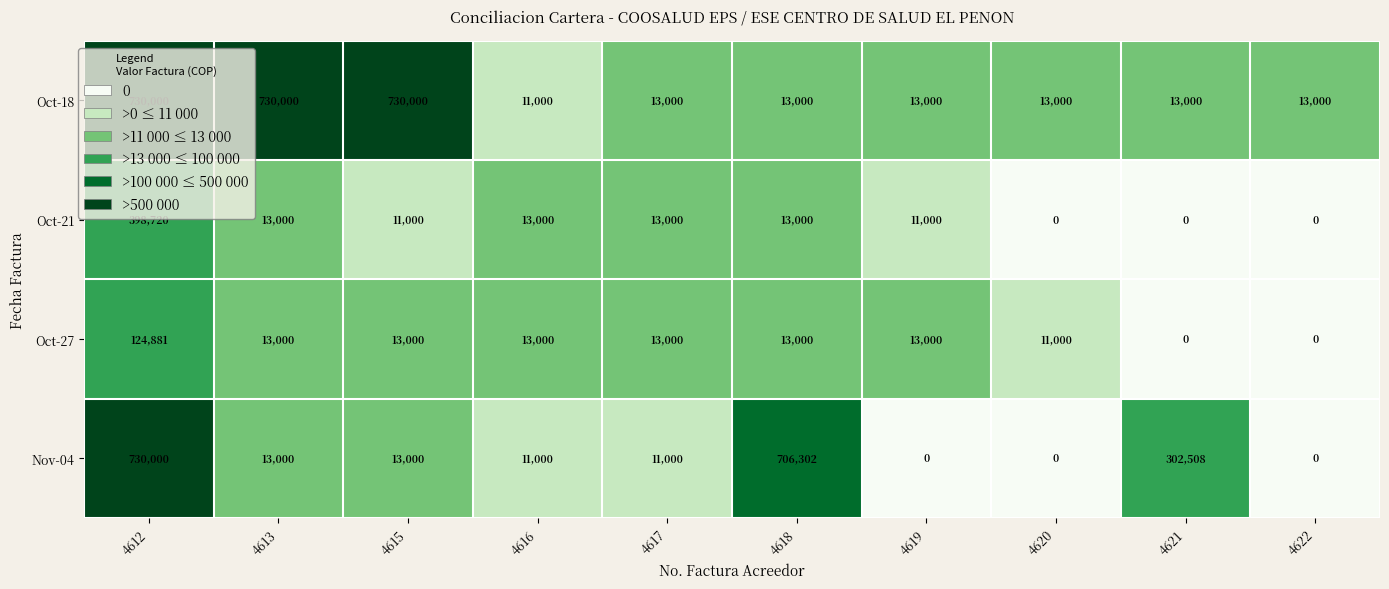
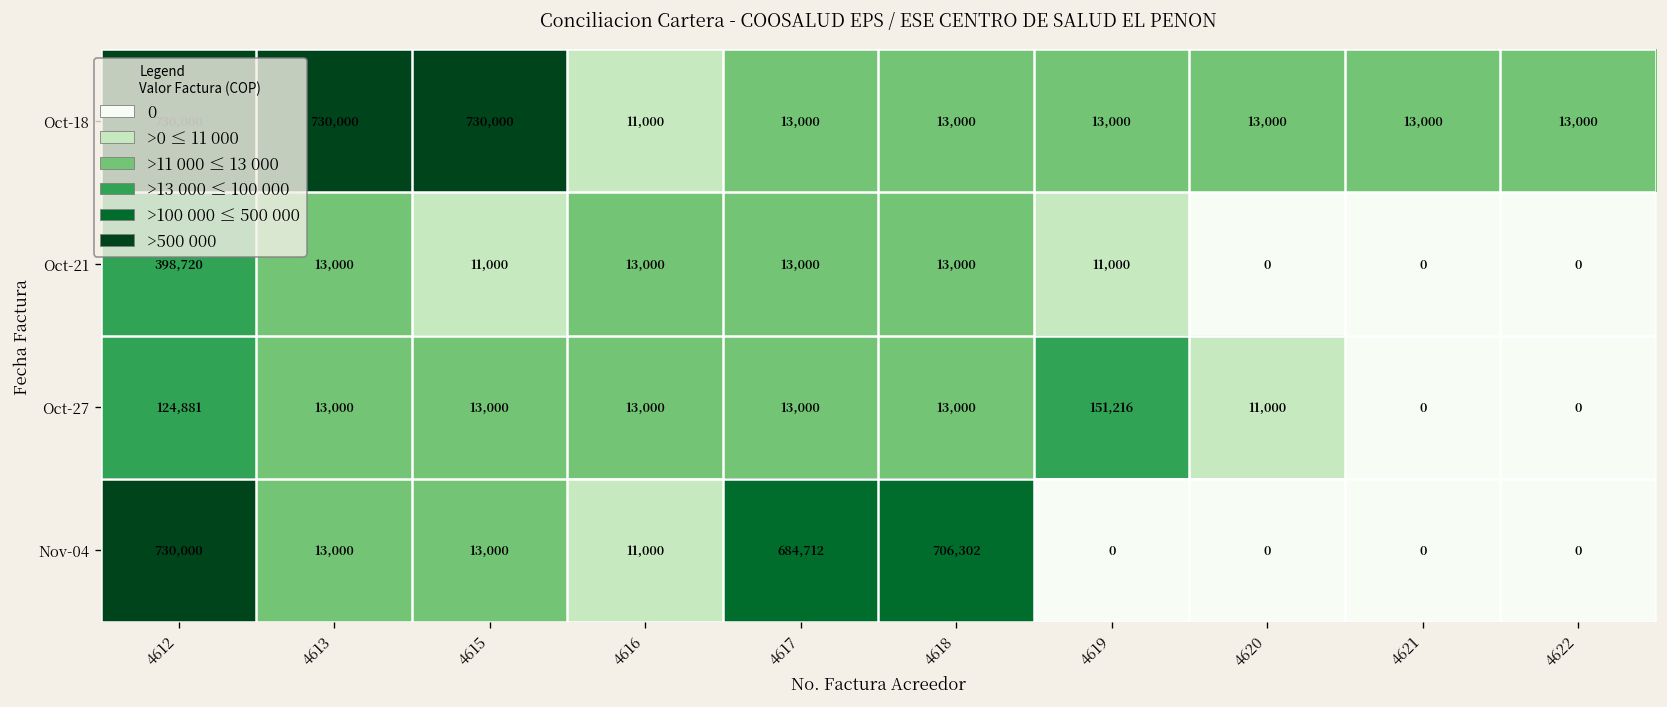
Oct-27, 4619: 13,000 -> 151,216
Nov-04, 4617: 11,000 -> 684,712
Nov-04, 4621: 302,508 -> 0
